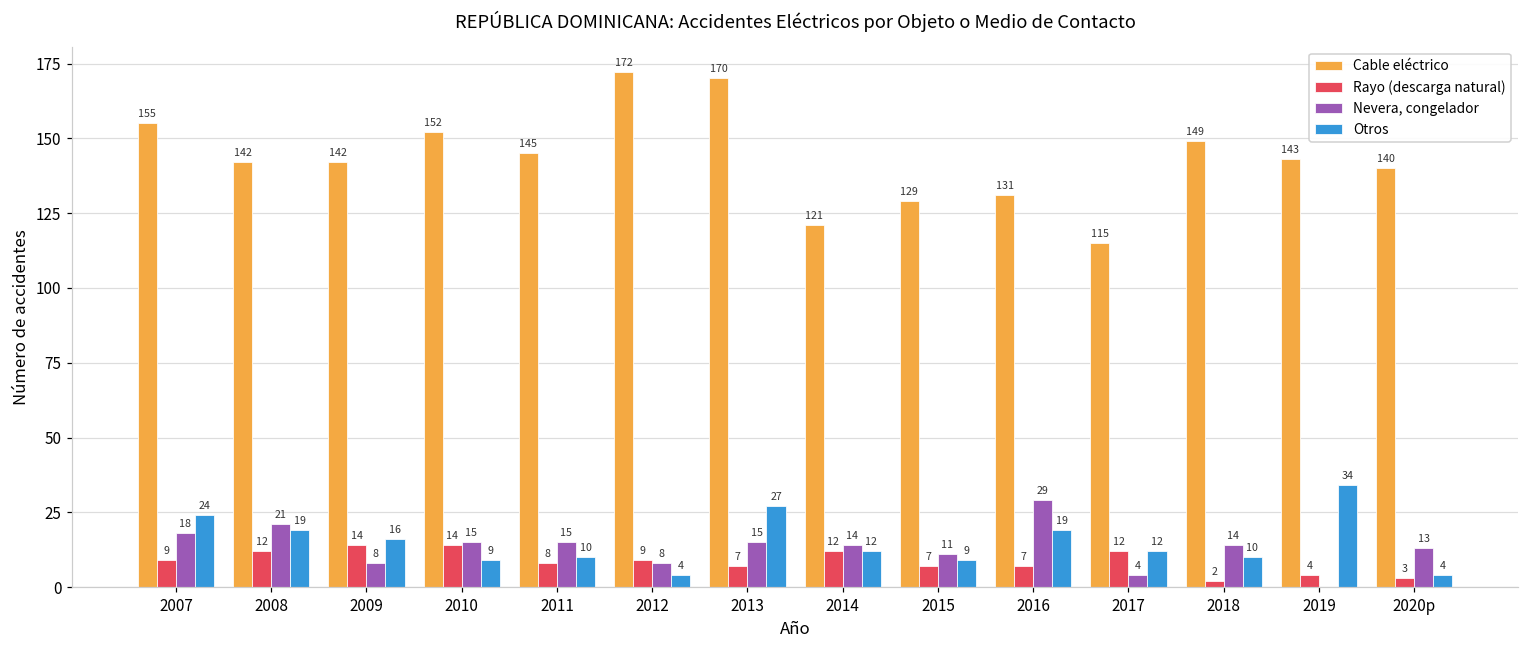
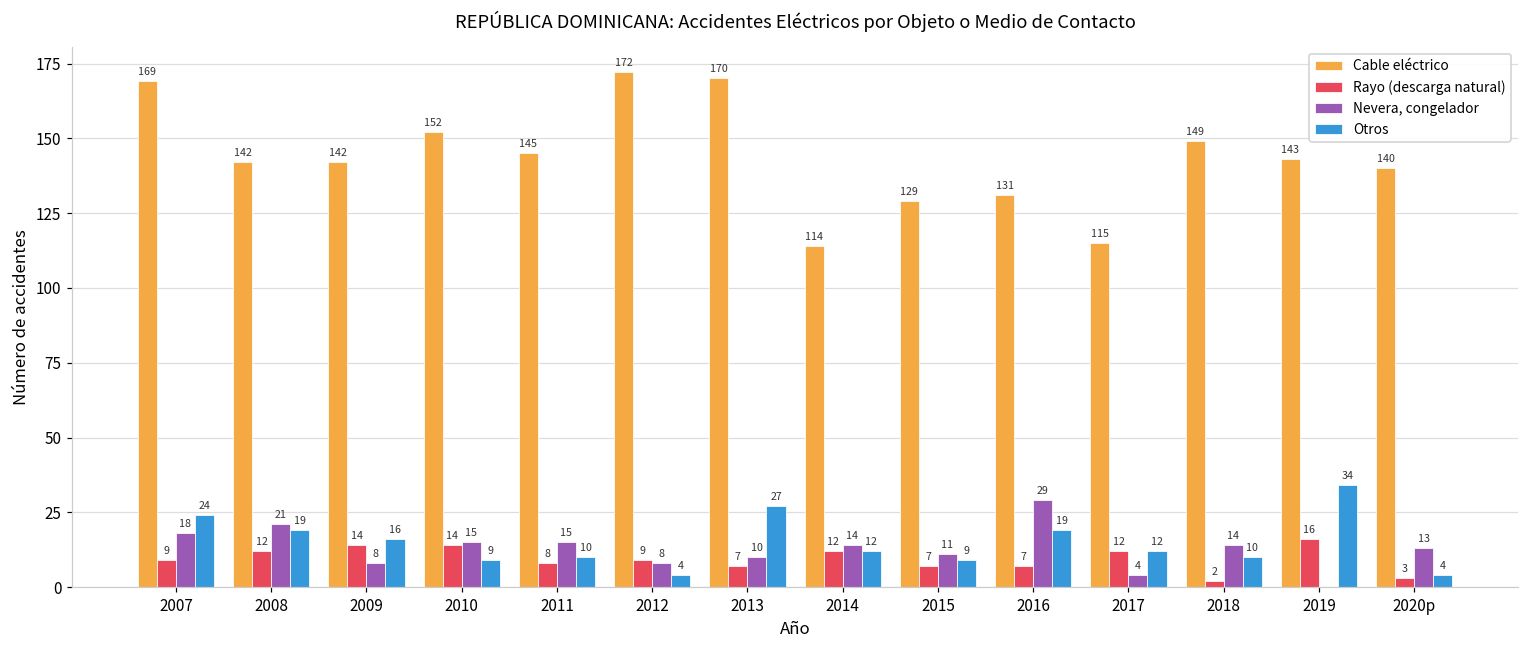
Cable eléctrico, 2007: 155 -> 169
Nevera, congelador, 2013: 15 -> 10
Cable eléctrico, 2014: 121 -> 114
Rayo (descarga natural), 2019: 4 -> 16
